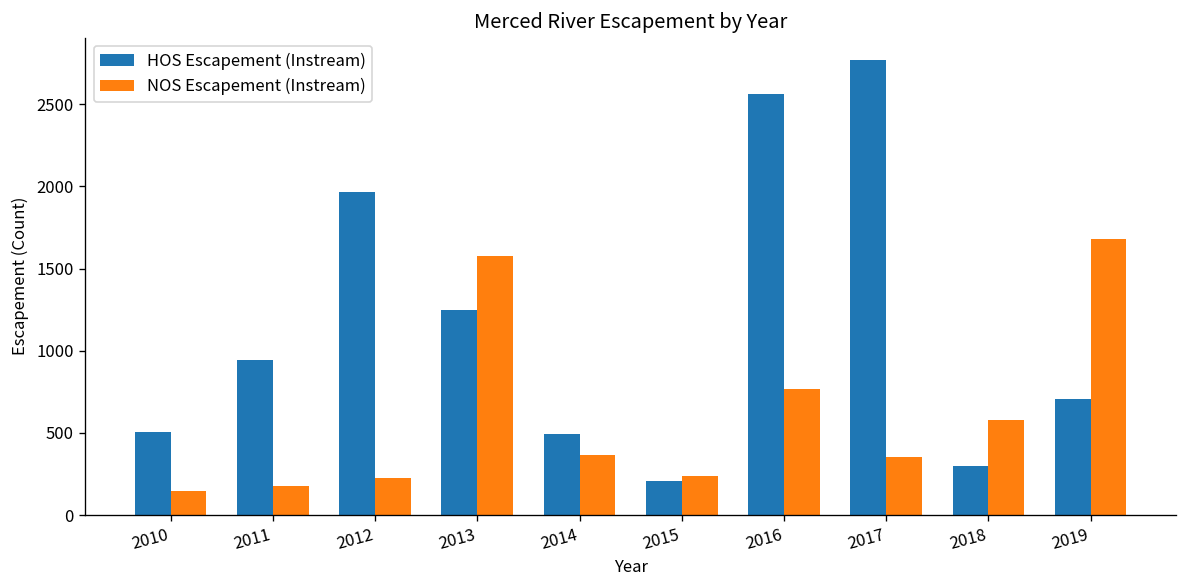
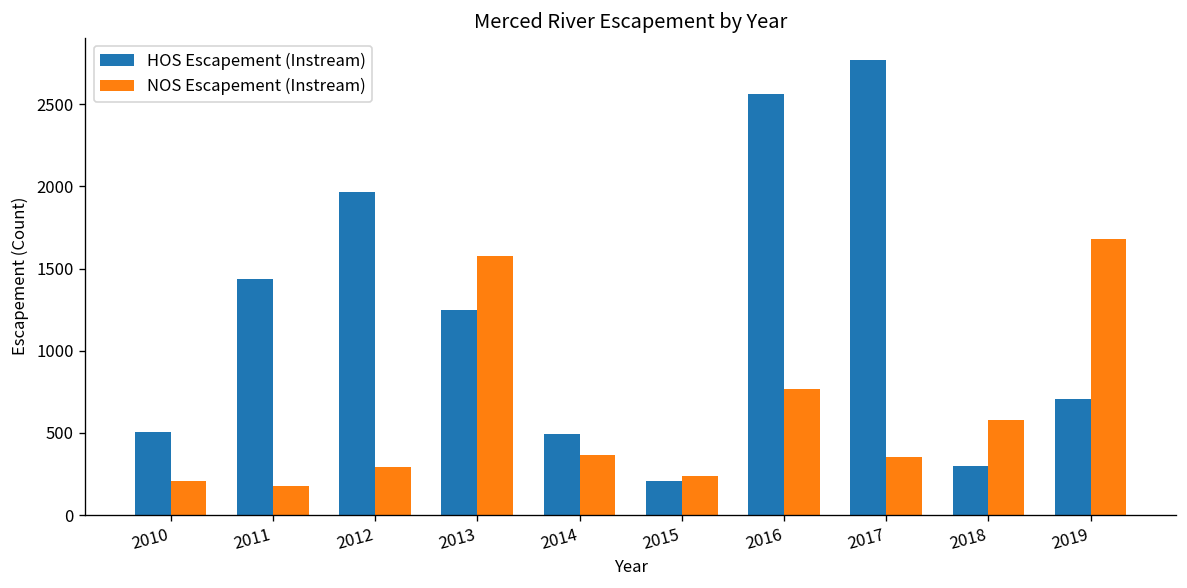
NOS Escapement (Instream), 2010: 140 -> 210
HOS Escapement (Instream), 2011: 940 -> 1440
NOS Escapement (Instream), 2012: 230 -> 290
